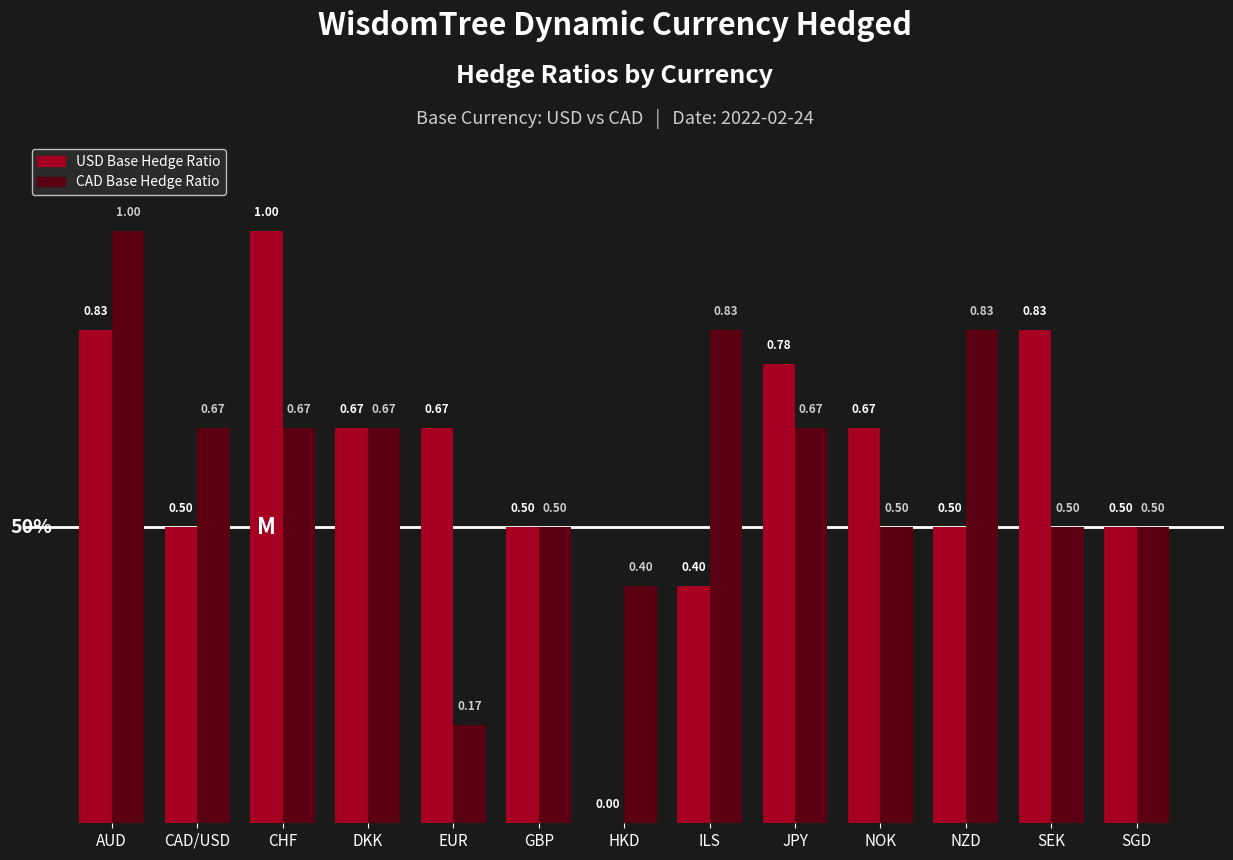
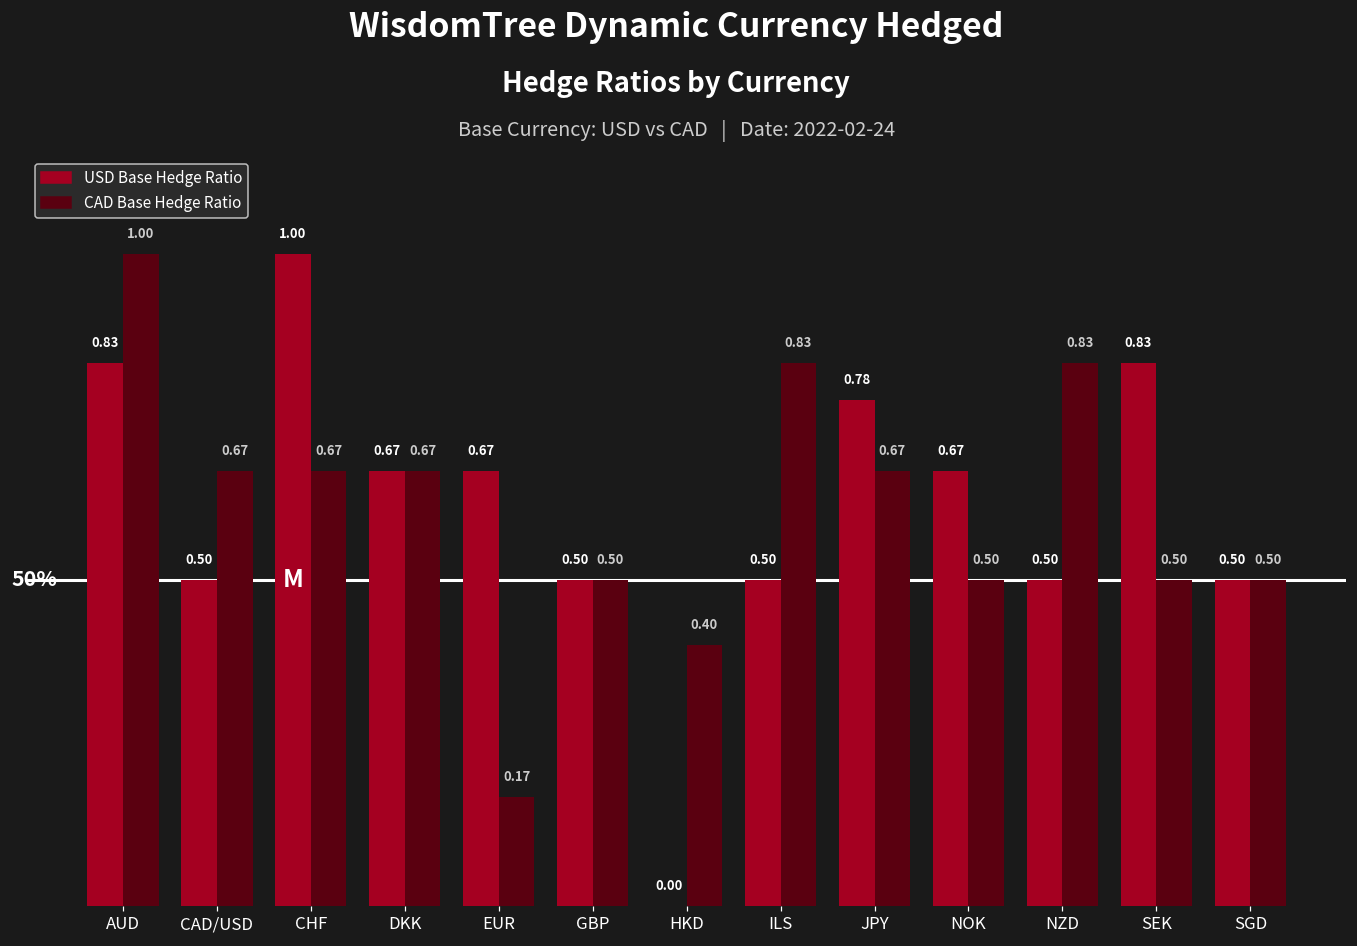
USD Base Hedge Ratio, ILS: 0.40 -> 0.50
